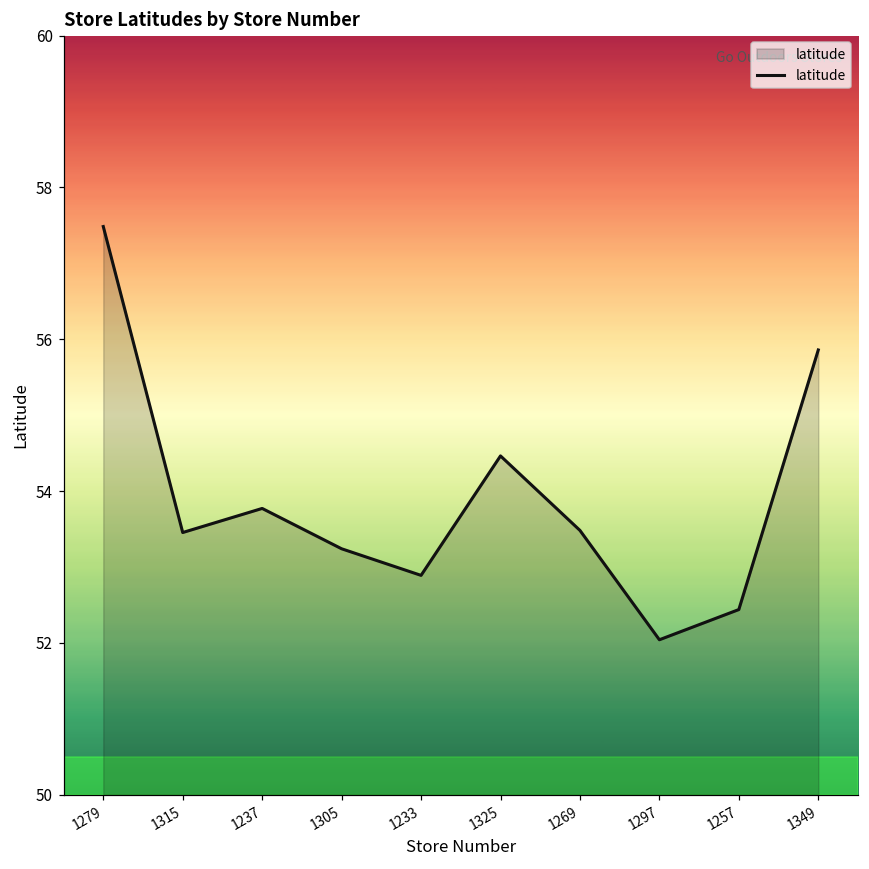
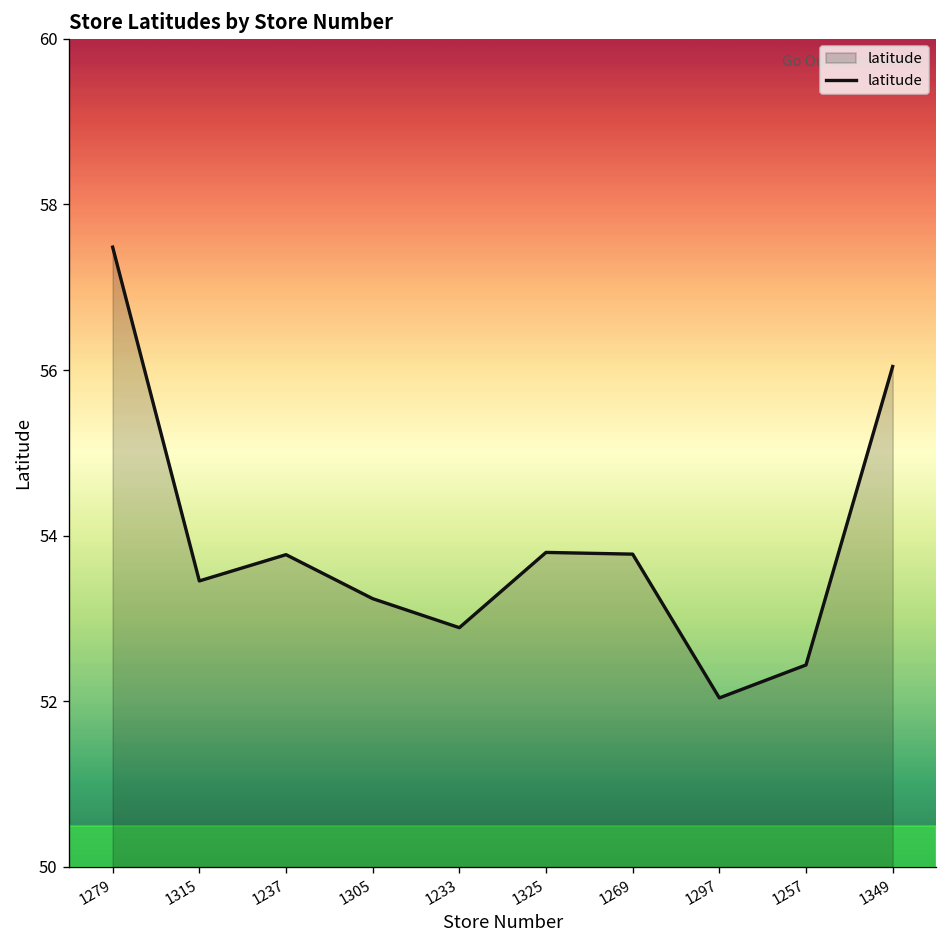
1325: 54.5 -> 53.8
1269: 53.5 -> 53.8
1349: 55.9 -> 56.0
